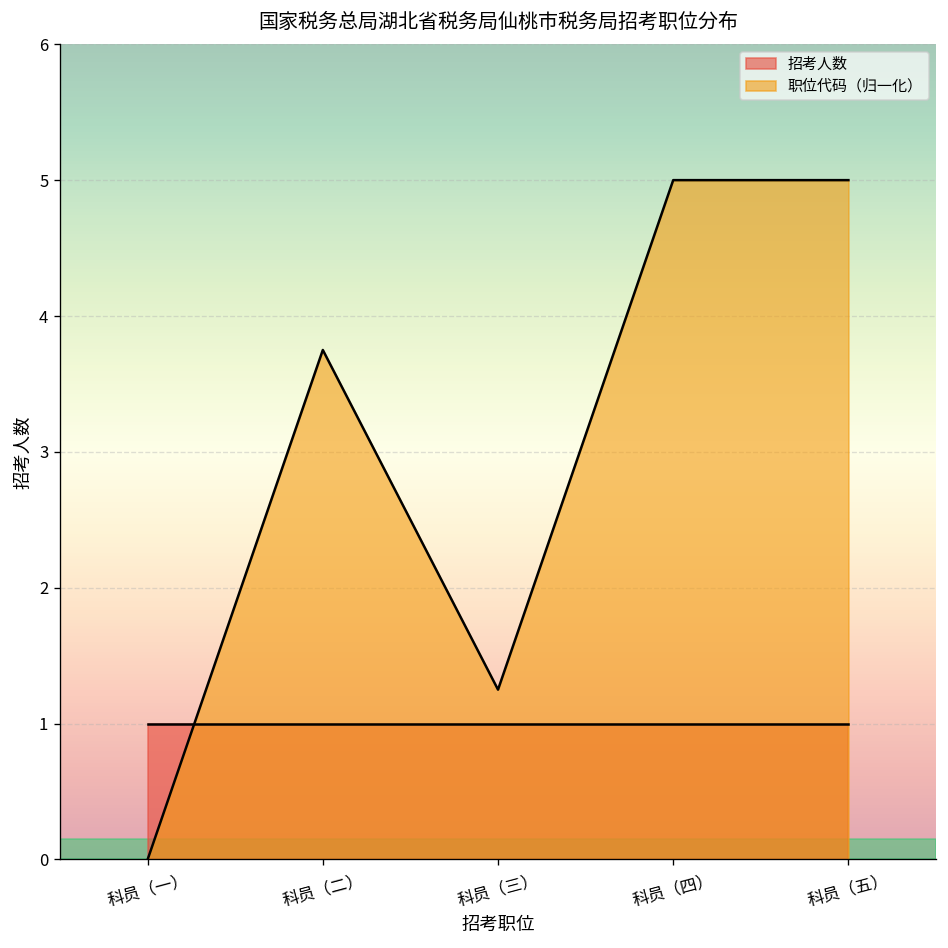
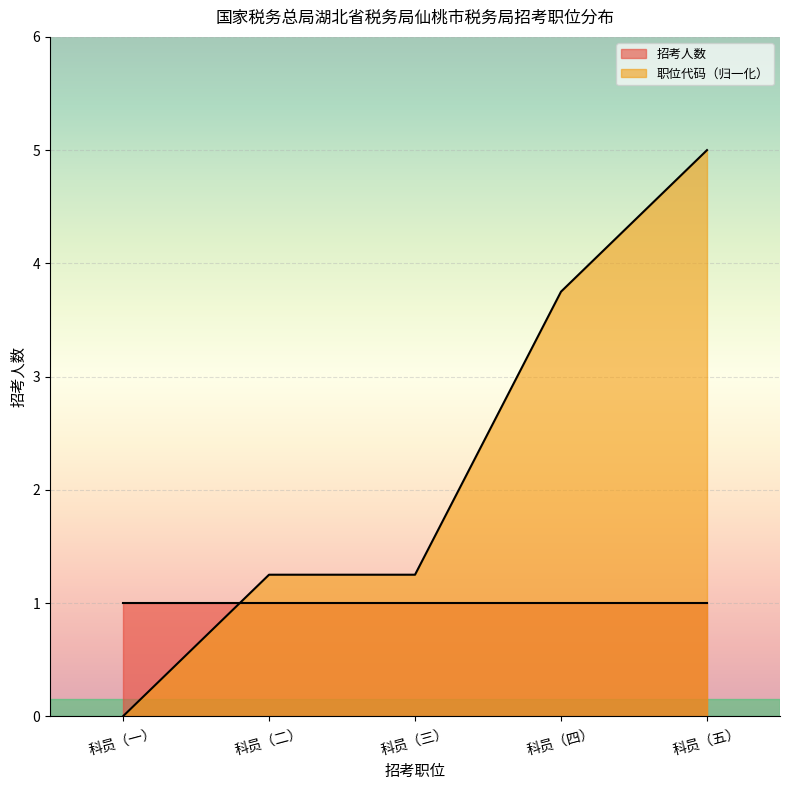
职位代码（归一化）, 科员（二）: 3.75 -> 1.25
职位代码（归一化）, 科员（四）: 5.00 -> 3.75
